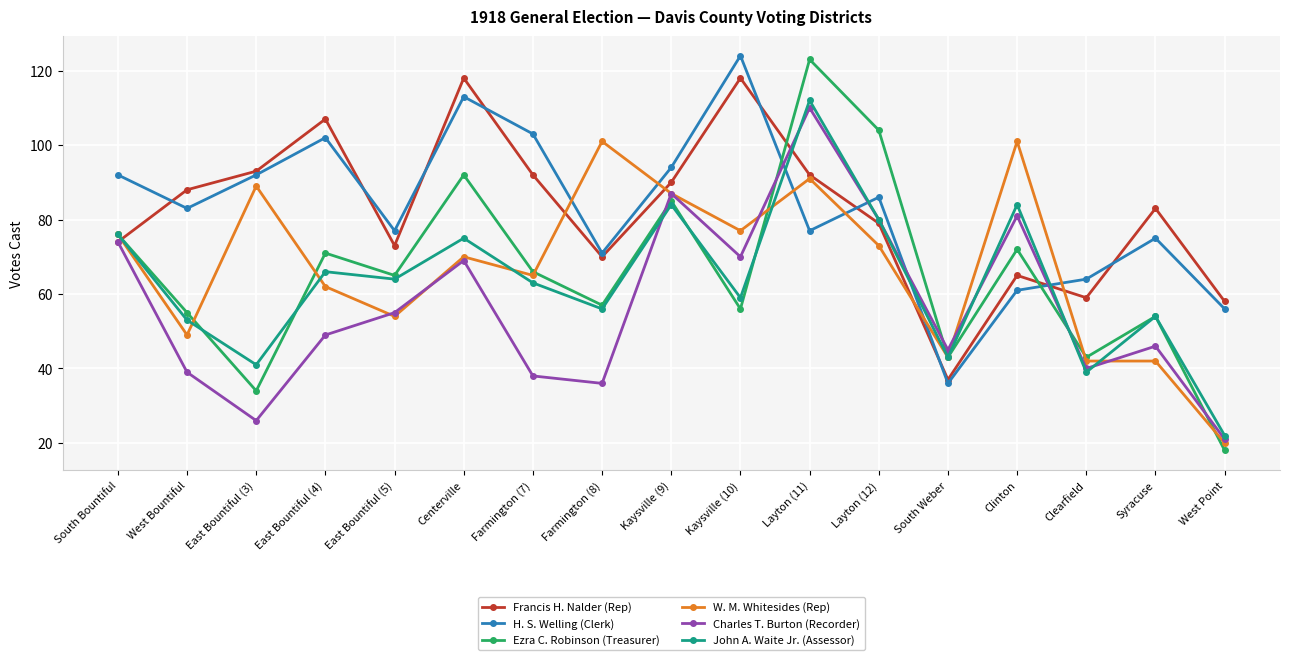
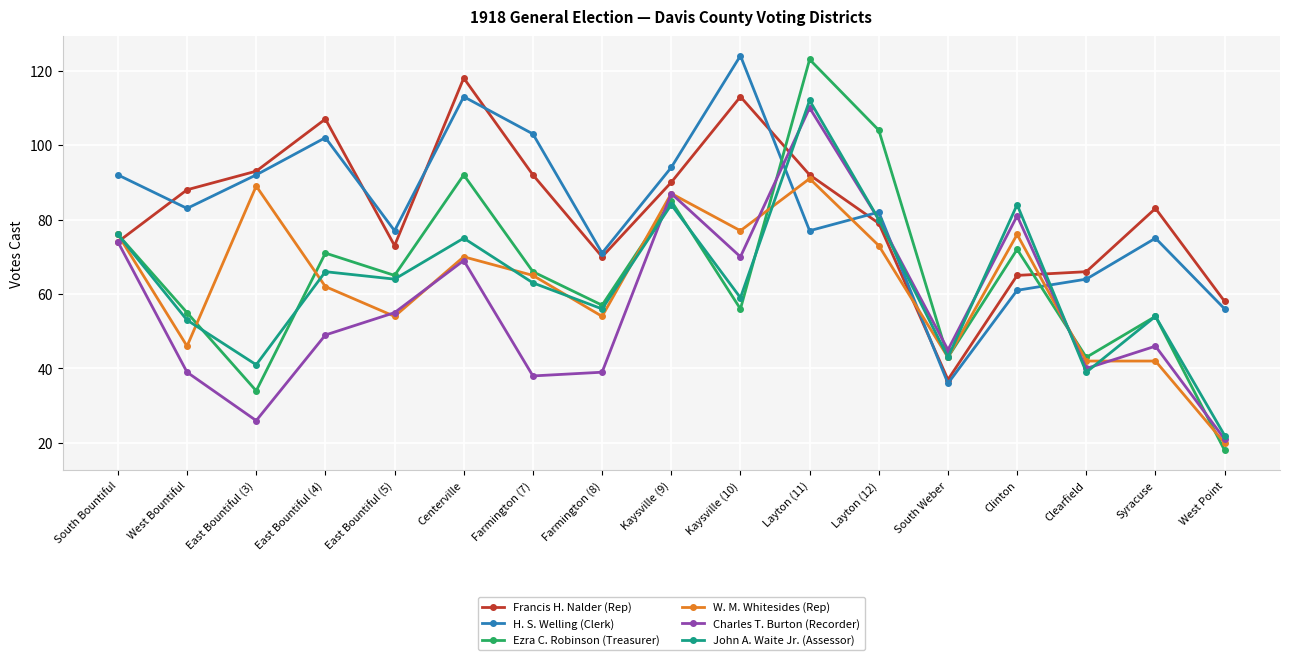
W. M. Whitesides (Rep), West Bountiful: 49 -> 46
W. M. Whitesides (Rep), Farmington (8): 101 -> 54
Charles T. Burton (Recorder), Farmington (8): 36 -> 39
Francis H. Nalder (Rep), Kaysville (10): 118 -> 113
H. S. Welling (Clerk), Layton (12): 86 -> 82
W. M. Whitesides (Rep), Clinton: 101 -> 76
Francis H. Nalder (Rep), Clearfield: 59 -> 66
